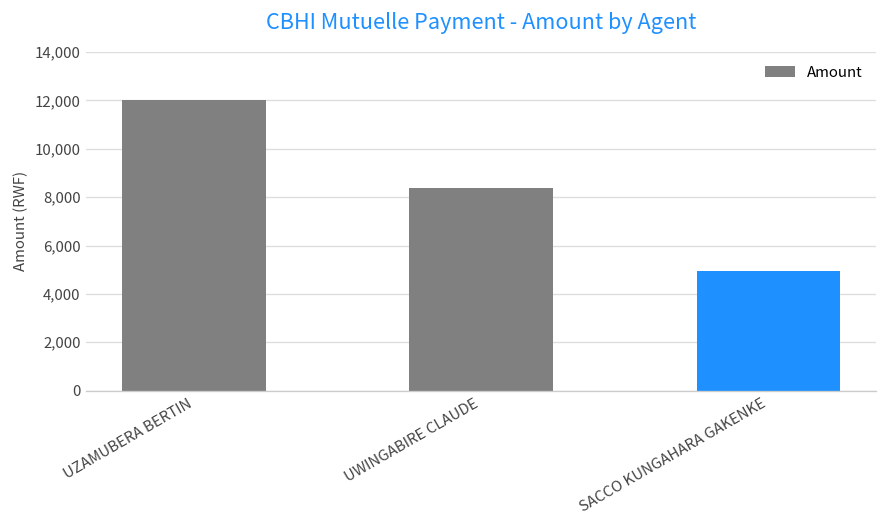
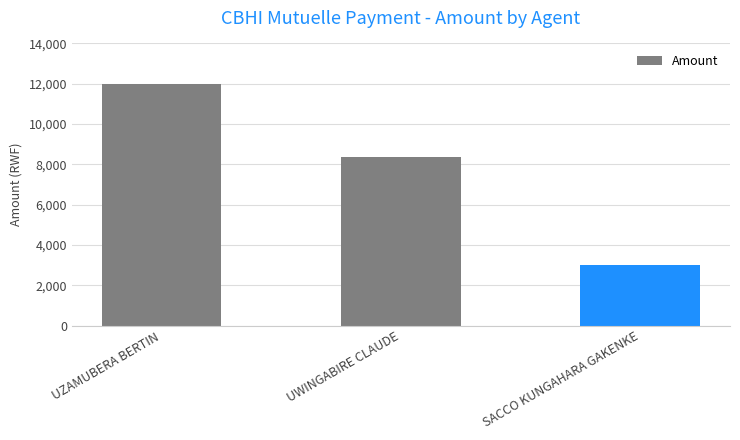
SACCO KUNGAHARA GAKENKE: 5,000 -> 3,000
